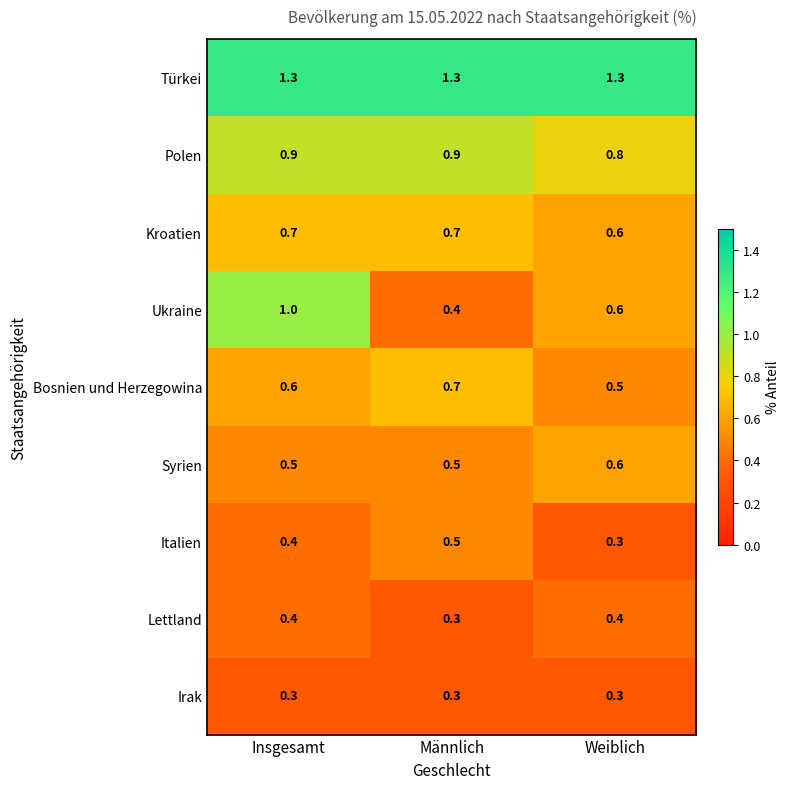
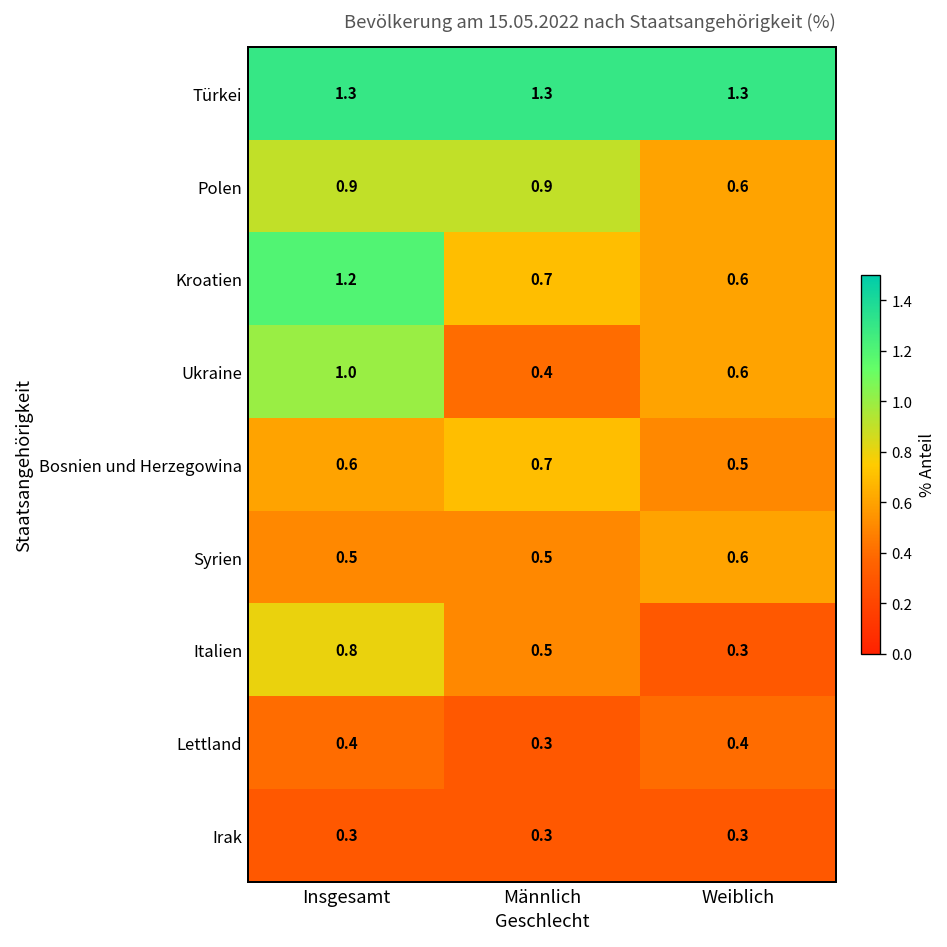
Polen, Weiblich: 0.8 -> 0.6
Kroatien, Insgesamt: 0.7 -> 1.2
Italien, Insgesamt: 0.4 -> 0.8
